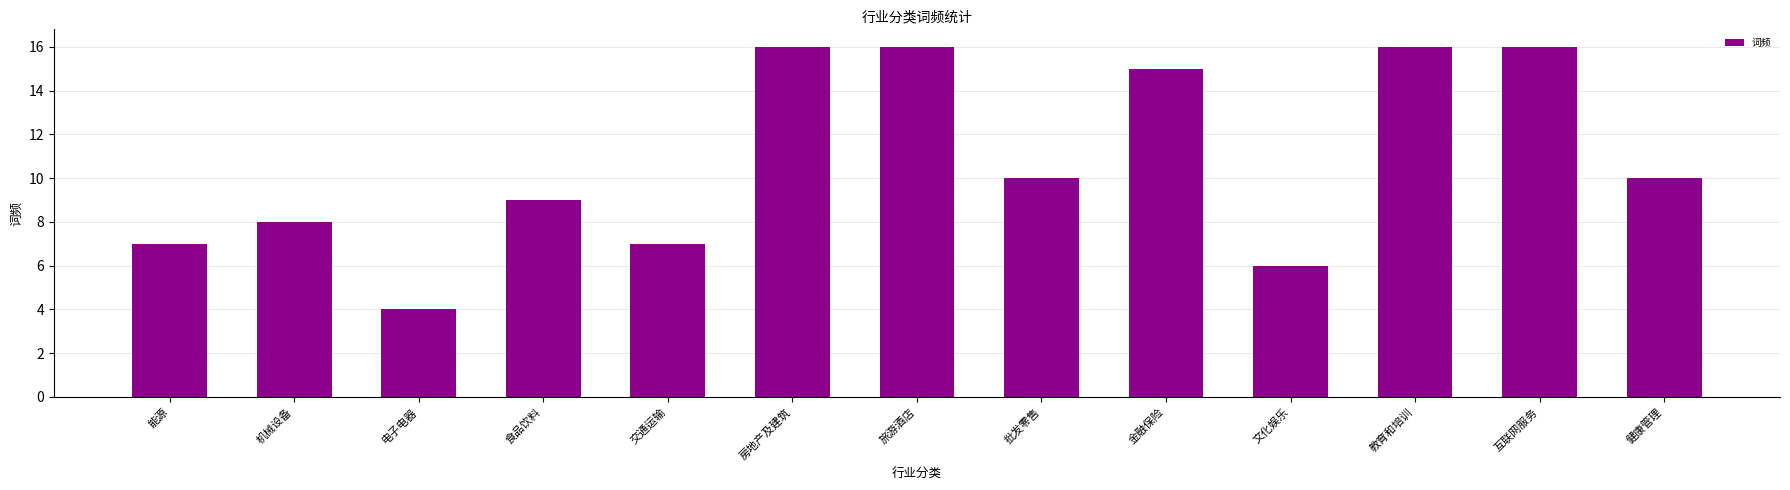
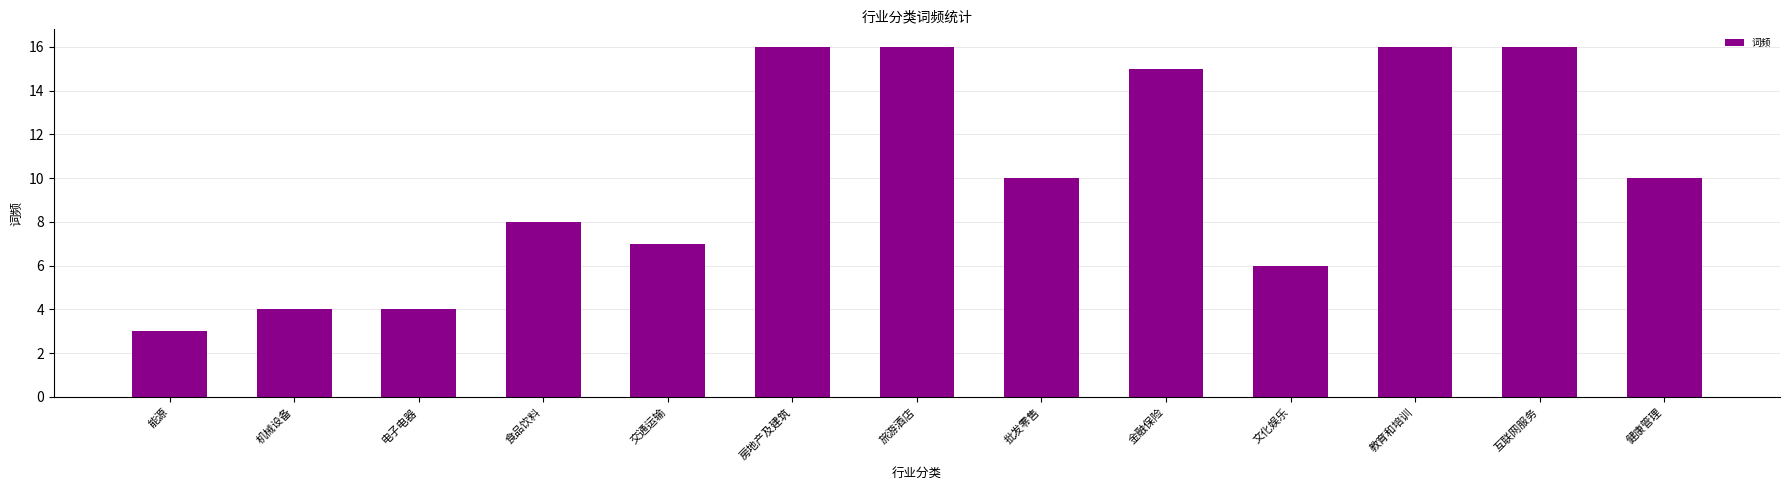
能源: 7 -> 3
机械设备: 8 -> 4
食品饮料: 9 -> 8
